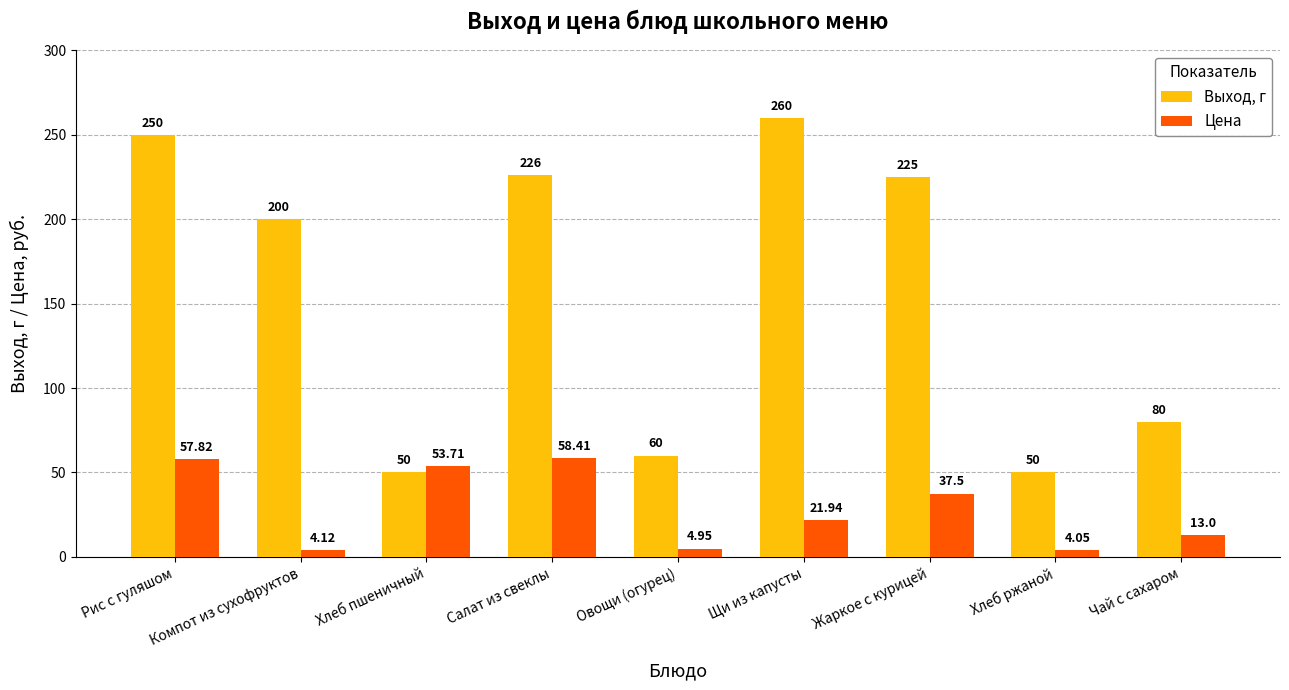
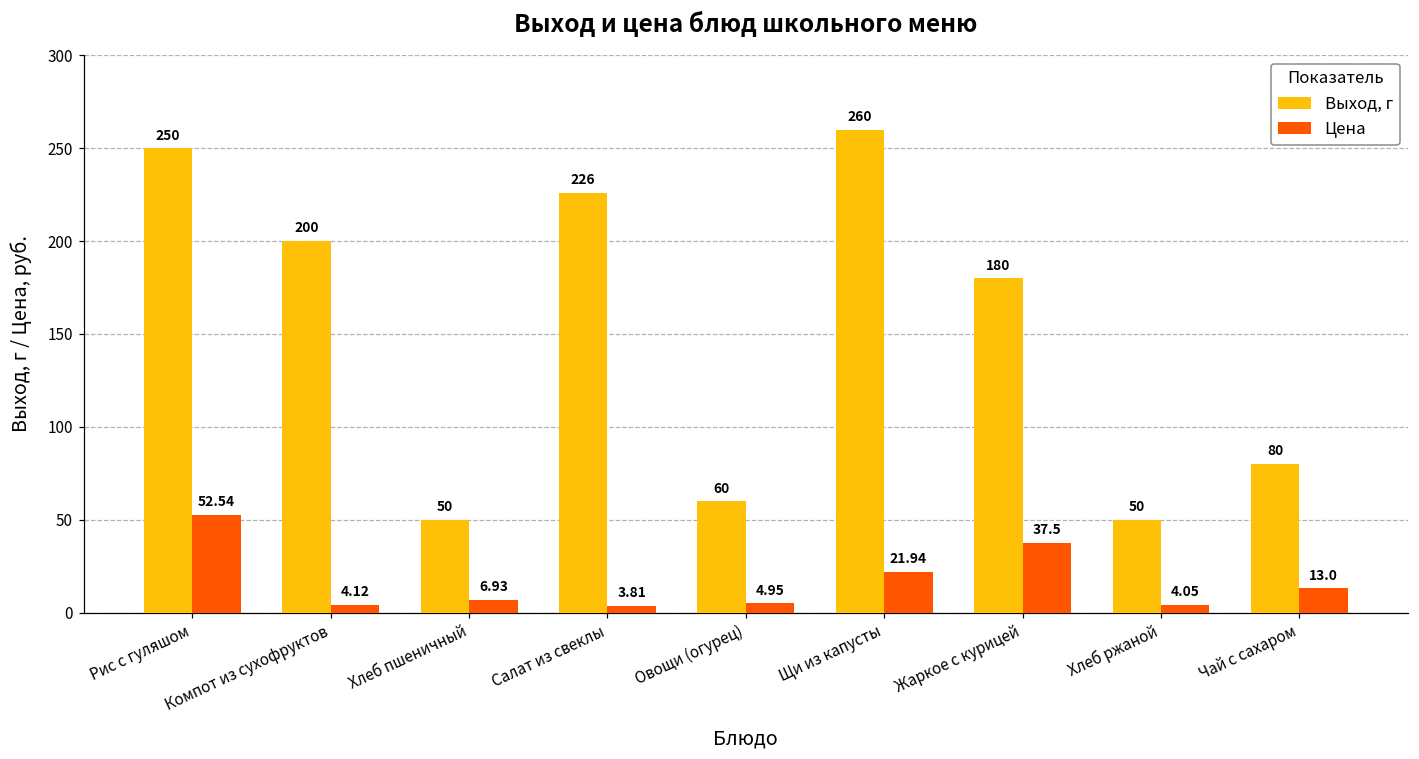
Цена, Рис с гуляшом: 57.82 -> 52.54
Цена, Хлеб пшеничный: 53.71 -> 6.93
Цена, Салат из свеклы: 58.41 -> 3.81
Выход, г, Жаркое с курицей: 225 -> 180
